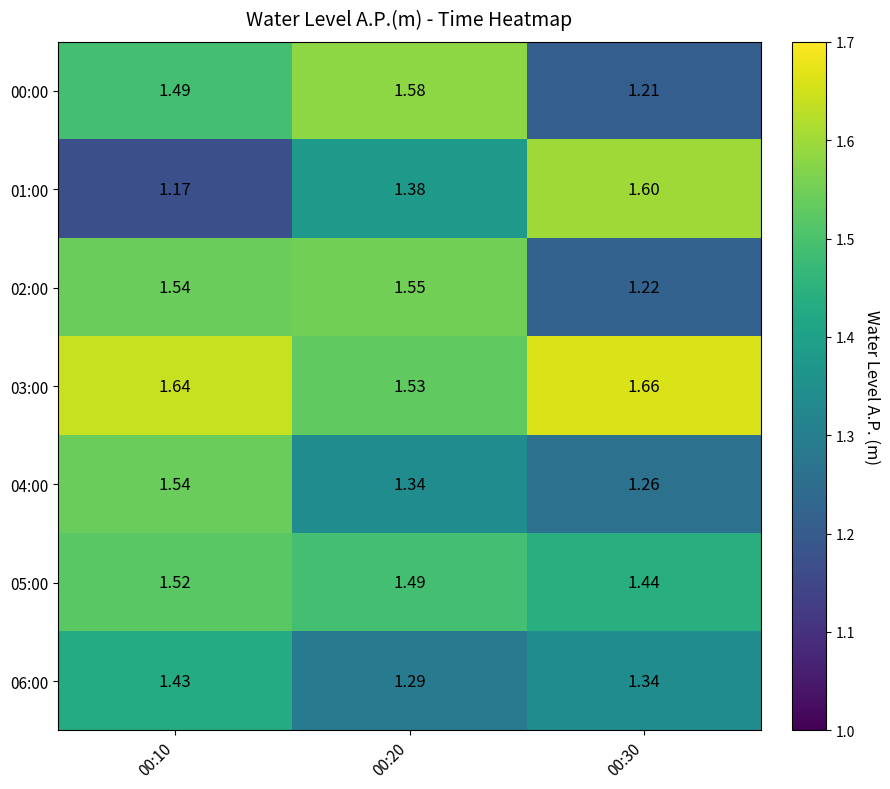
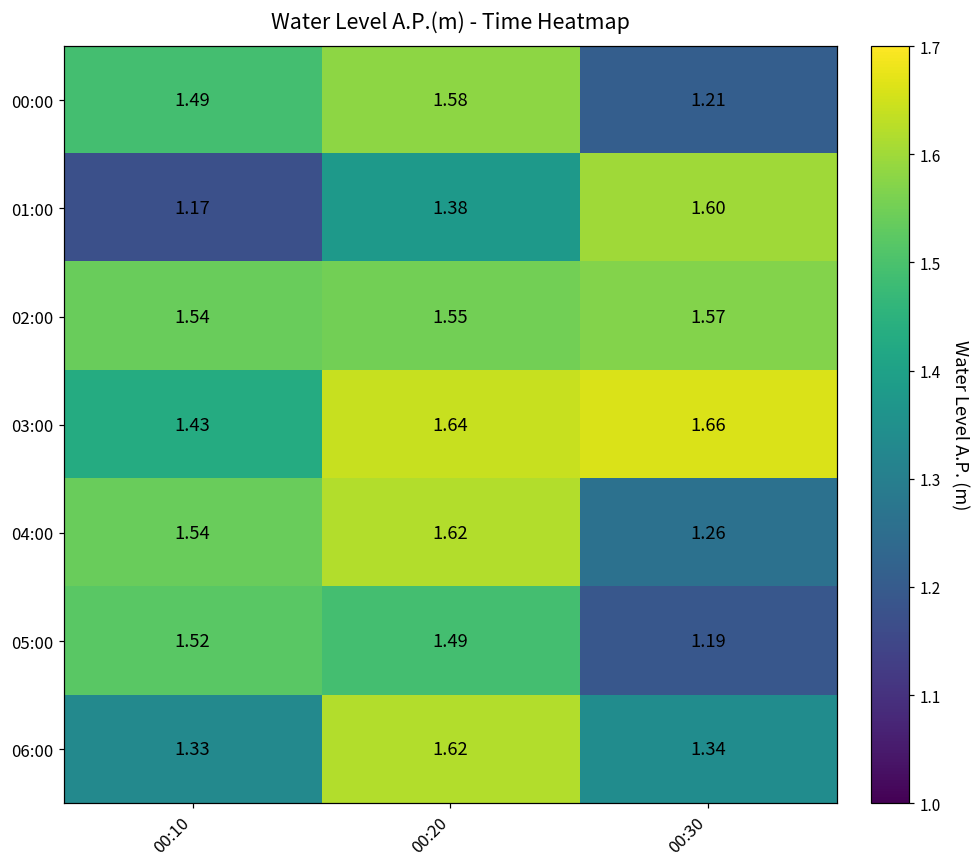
02:00, 00:30: 1.22 -> 1.57
03:00, 00:10: 1.64 -> 1.43
03:00, 00:20: 1.53 -> 1.64
04:00, 00:20: 1.34 -> 1.62
05:00, 00:30: 1.44 -> 1.19
06:00, 00:10: 1.43 -> 1.33
06:00, 00:20: 1.29 -> 1.62
